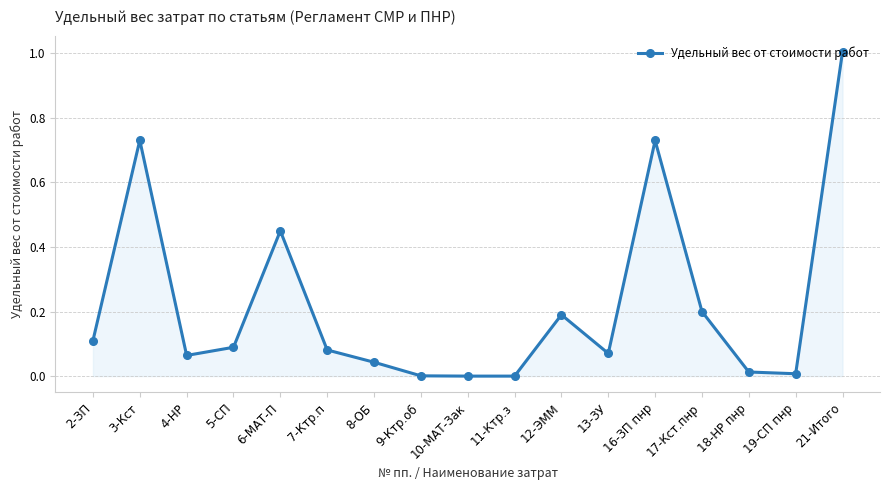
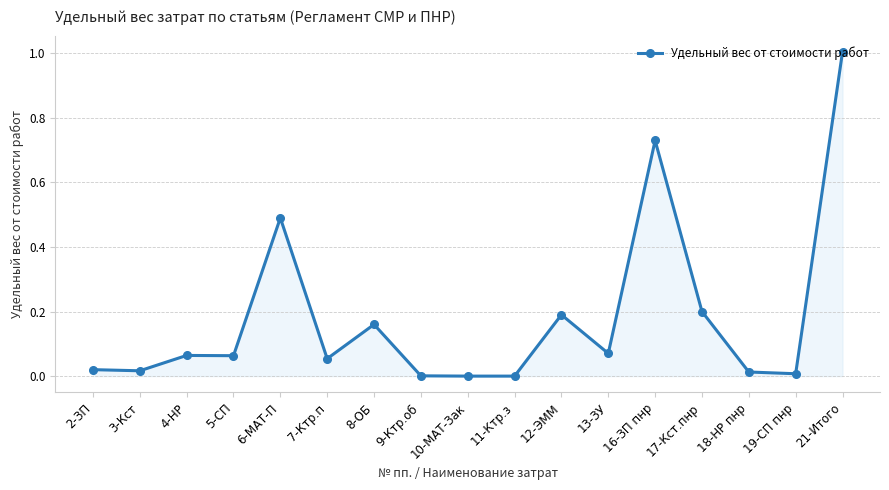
2-ЗП: 0.11 -> 0.02
3-Кст: 0.73 -> 0.02
5-СП: 0.09 -> 0.06
6-МАТ-П: 0.45 -> 0.49
7-Ктр.п: 0.08 -> 0.05
8-ОБ: 0.04 -> 0.16
